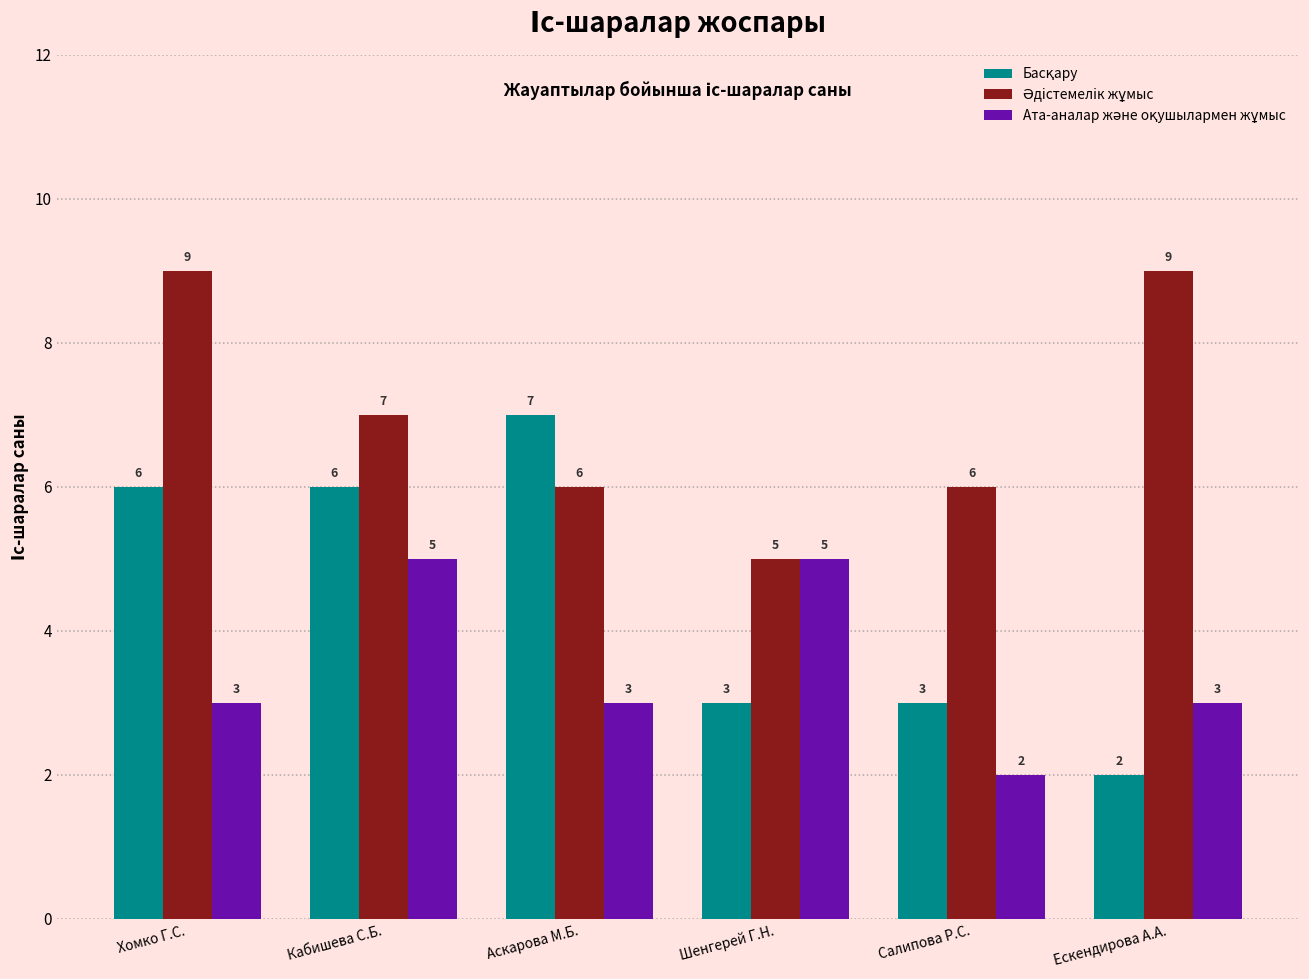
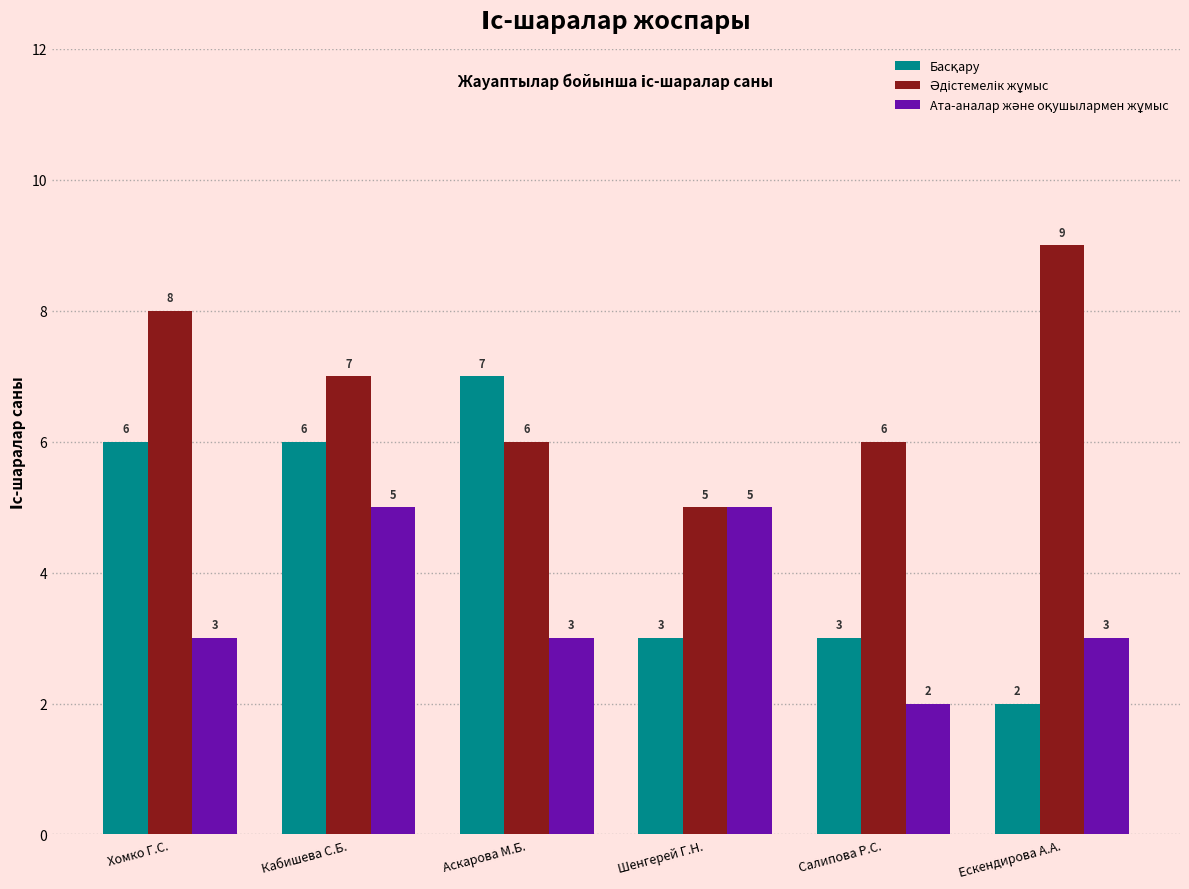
Әдістемелік жұмыс, Хомко Г.С.: 9 -> 8
